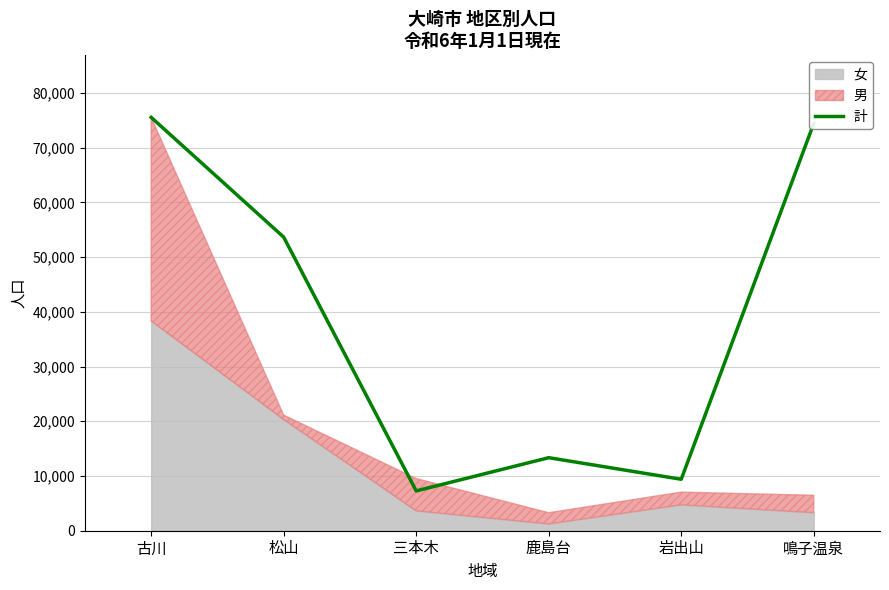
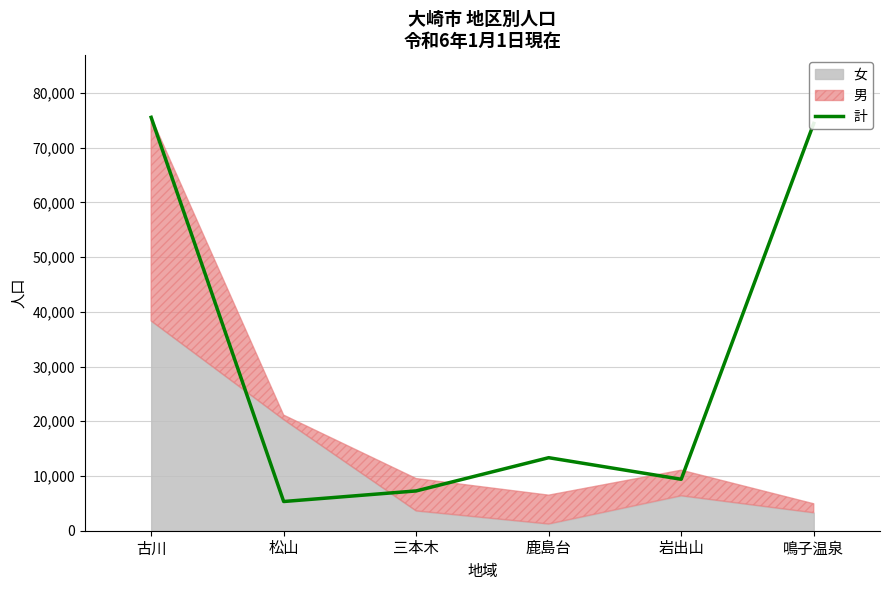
計, 松山: 54,000 -> 5,000
男, 鹿島台: 2,000 -> 5,000
女, 岩出山: 5,000 -> 6,000
男, 岩出山: 2,000 -> 5,000
男, 鳴子温泉: 3,000 -> 2,000
